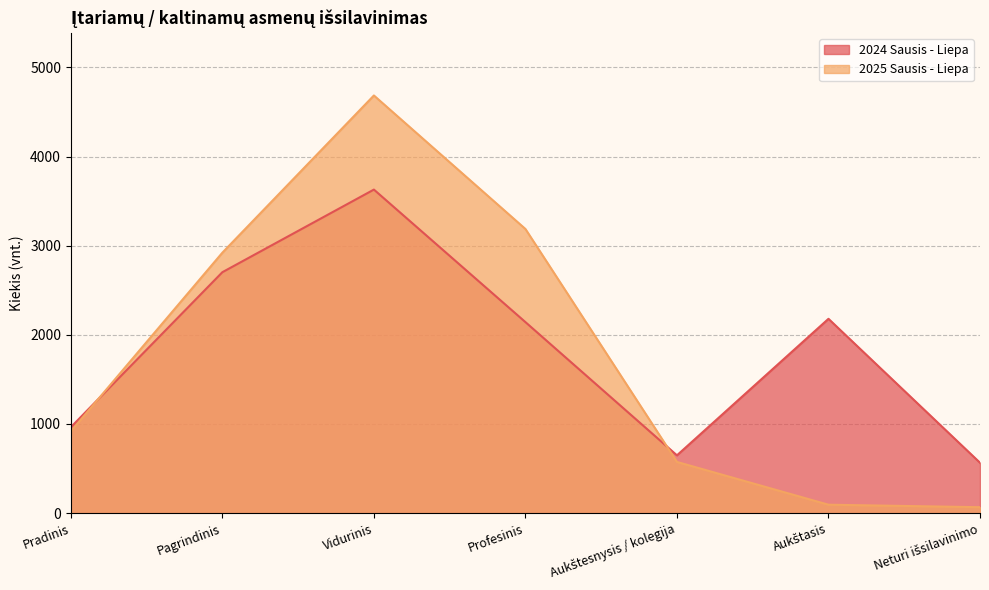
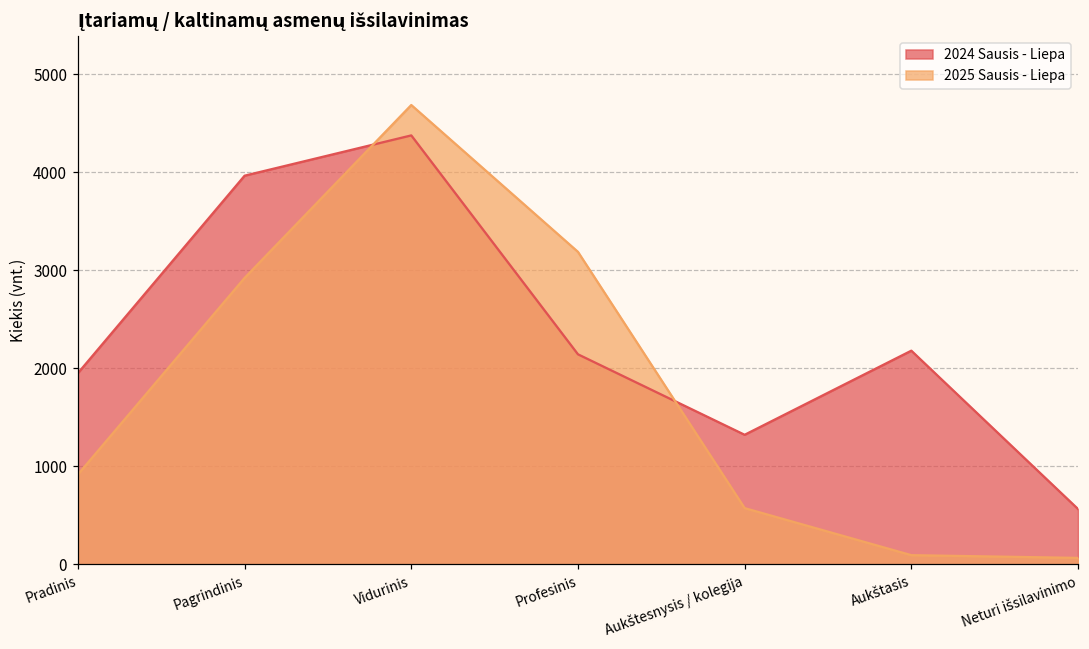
2024 Sausis - Liepa, Pradinis: 1000 -> 2000
2024 Sausis - Liepa, Pagrindinis: 2700 -> 4000
2024 Sausis - Liepa, Vidurinis: 3600 -> 4400
2024 Sausis - Liepa, Aukštesnysis / kolegija: 600 -> 1300
